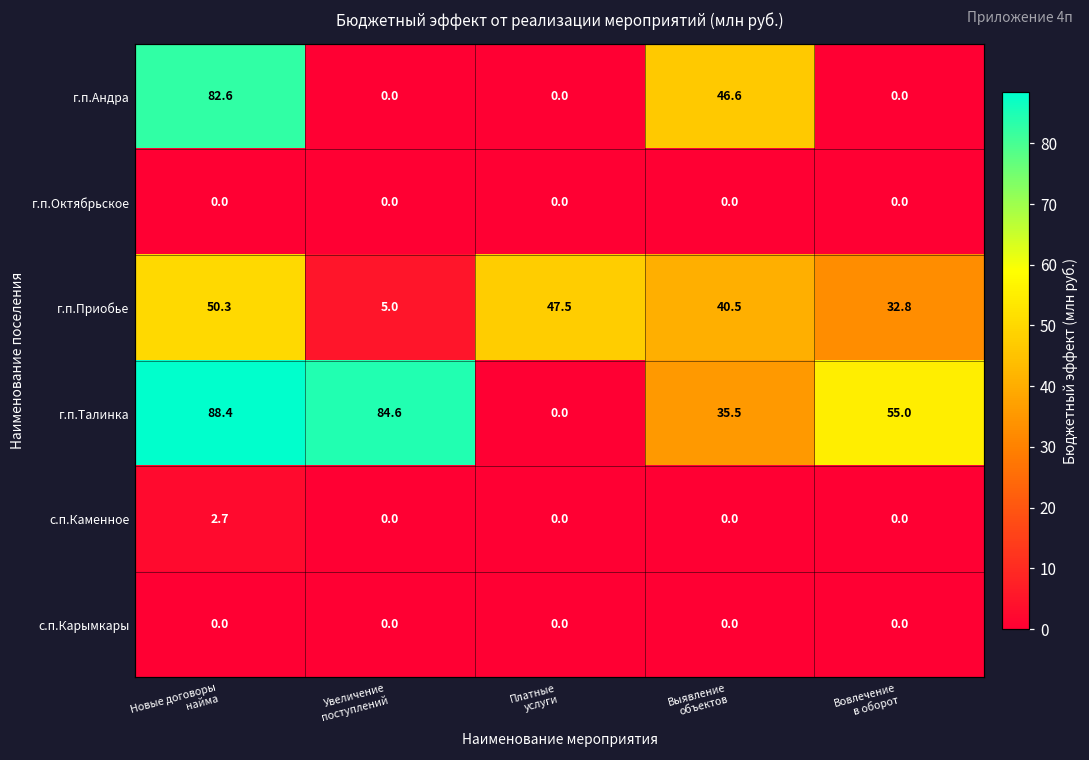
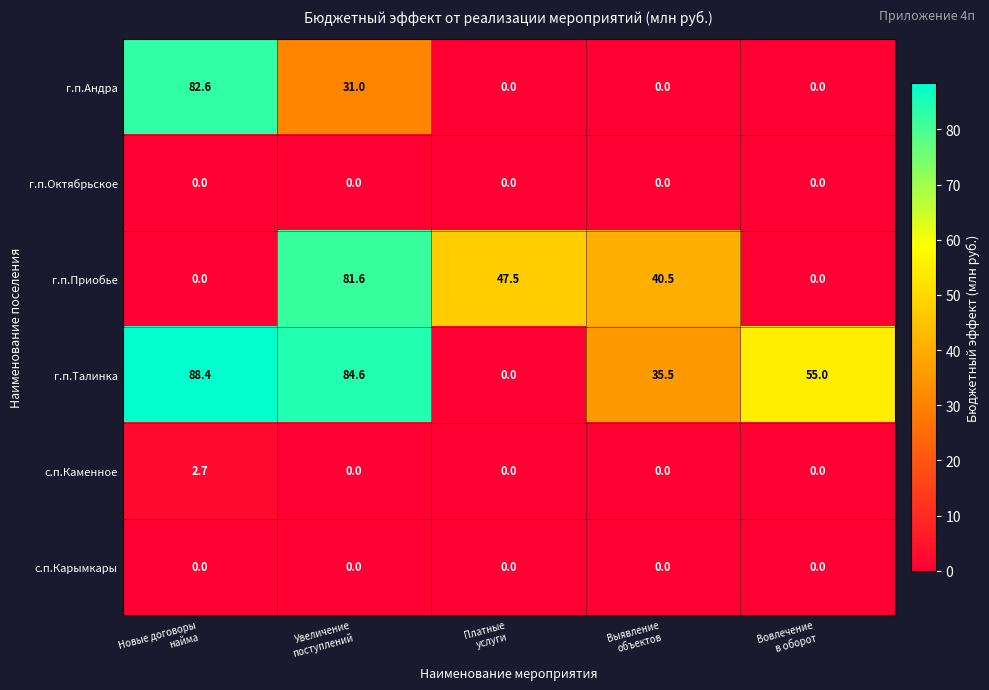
г.п.Андра, Увеличение поступлений: 0.0 -> 31.0
г.п.Андра, Выявление объектов: 46.6 -> 0.0
г.п.Приобье, Новые договоры найма: 50.3 -> 0.0
г.п.Приобье, Увеличение поступлений: 5.0 -> 81.6
г.п.Приобье, Вовлечение в оборот: 32.8 -> 0.0
